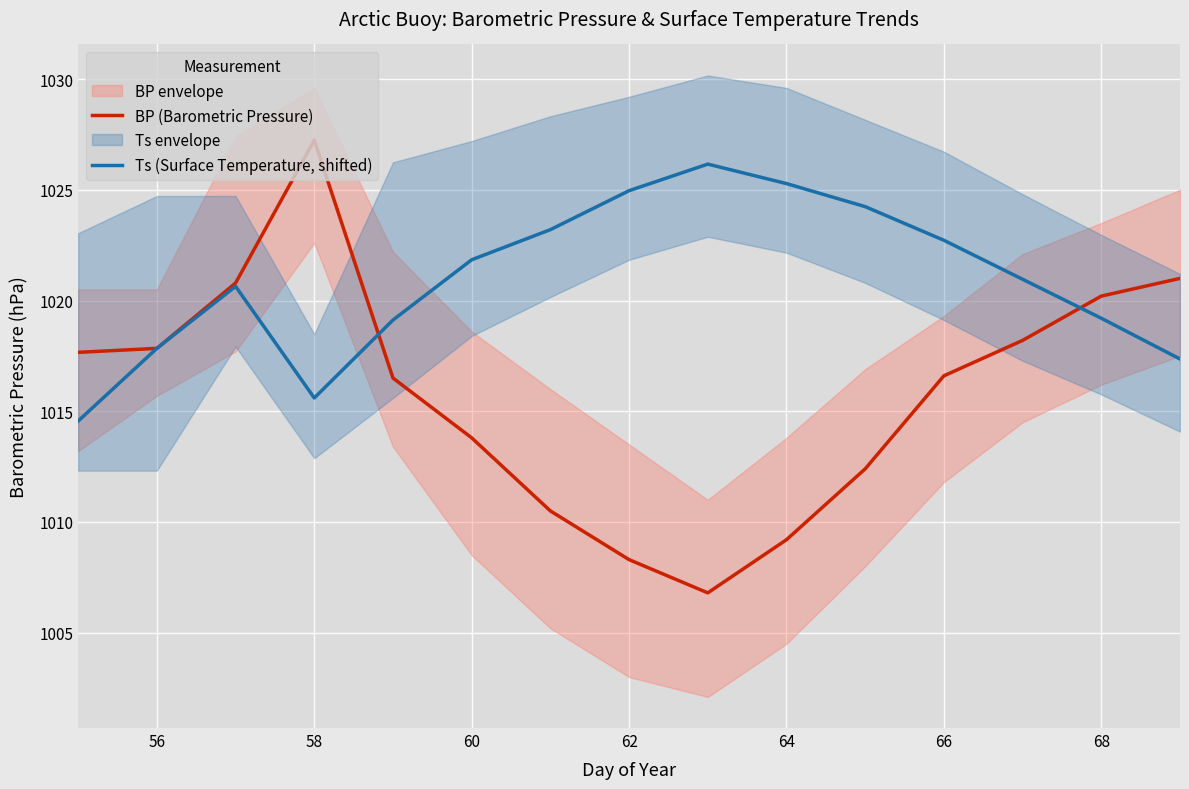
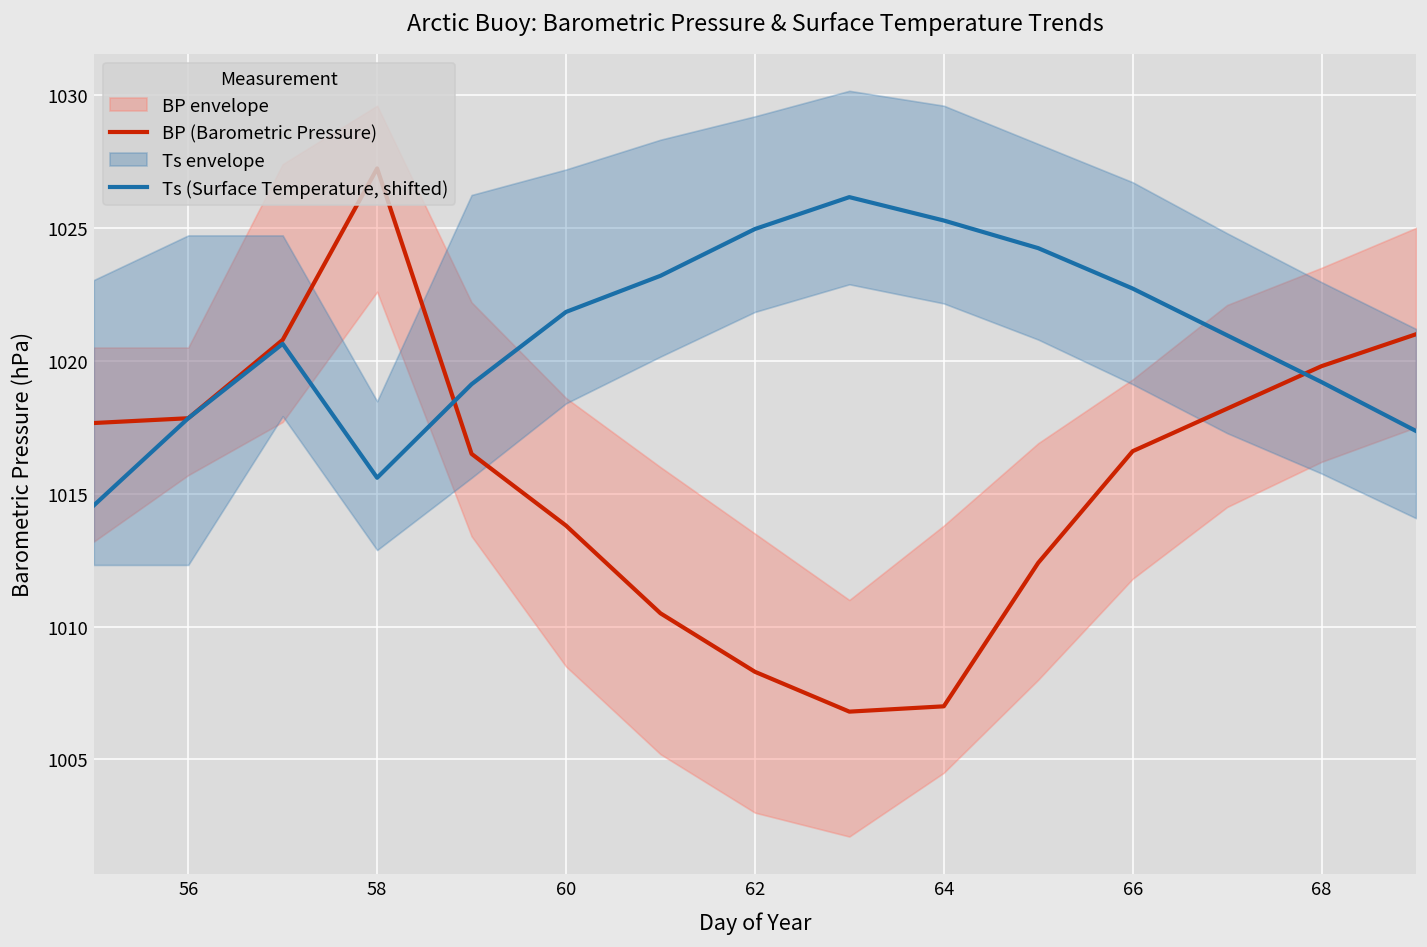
BP (Barometric Pressure), 64: 1009.2 -> 1007.0
BP (Barometric Pressure), 68: 1020.2 -> 1019.8
